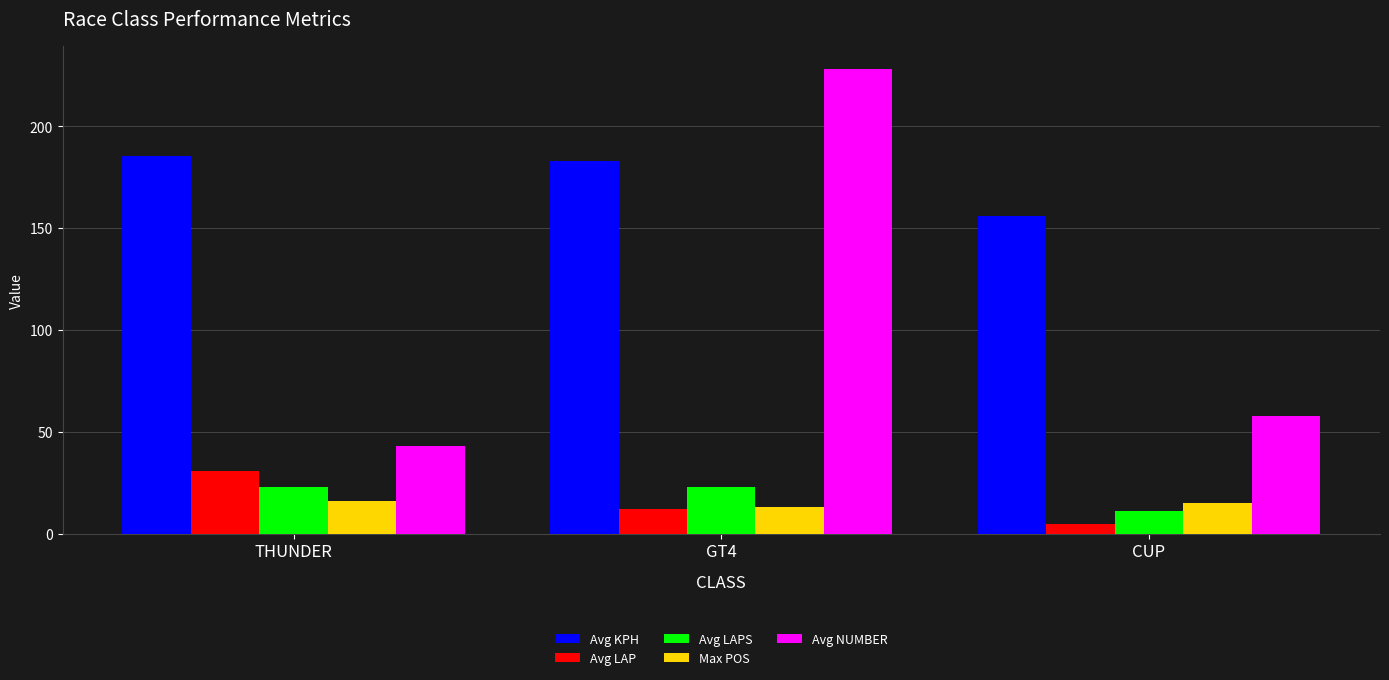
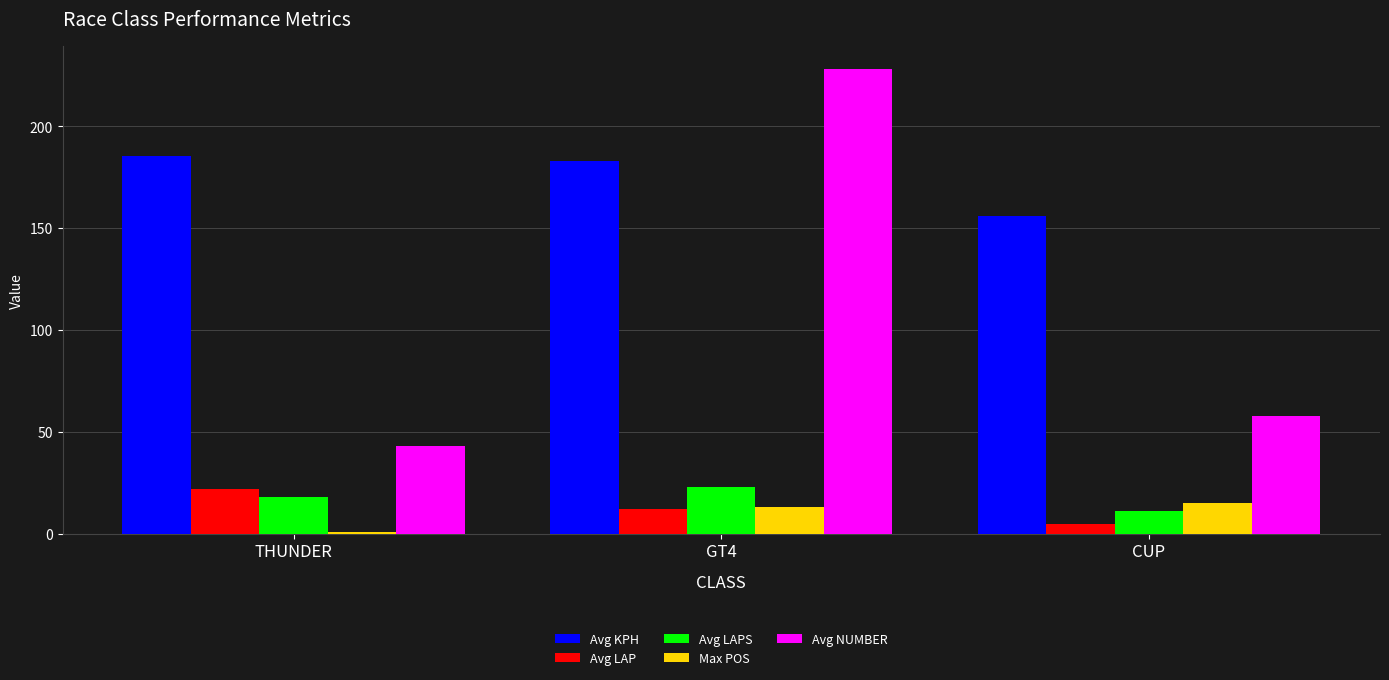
Avg LAP, THUNDER: 31 -> 22
Avg LAPS, THUNDER: 23 -> 18
Max POS, THUNDER: 16 -> 1
